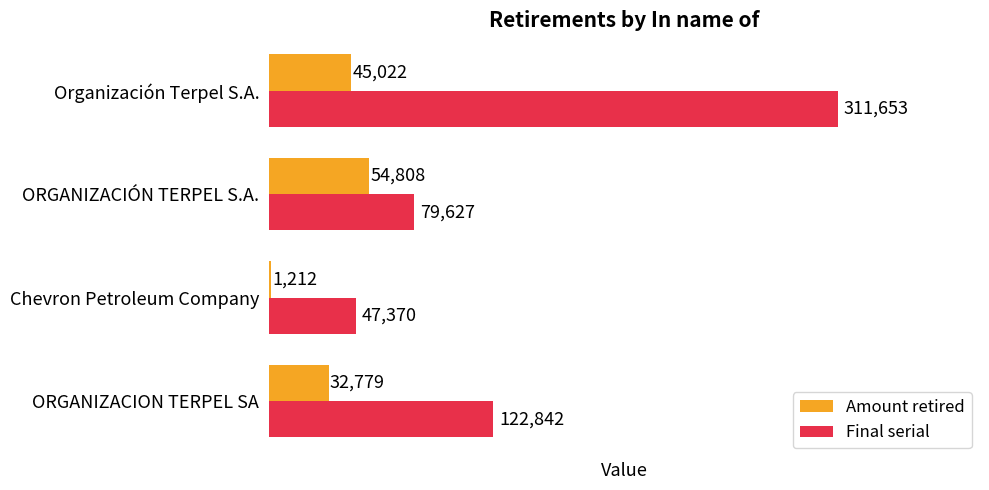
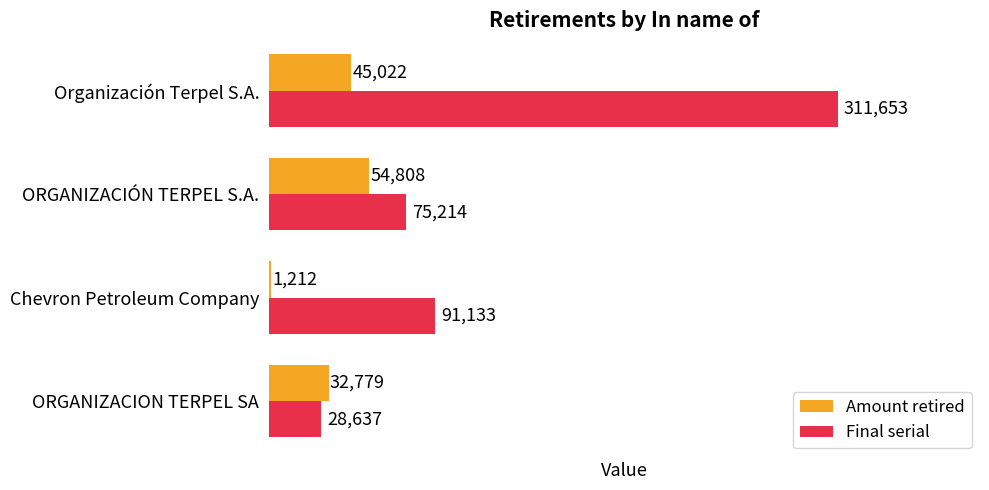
Final serial, ORGANIZACIÓN TERPEL S.A.: 79,627 -> 75,214
Final serial, Chevron Petroleum Company: 47,370 -> 91,133
Final serial, ORGANIZACION TERPEL SA: 122,842 -> 28,637
